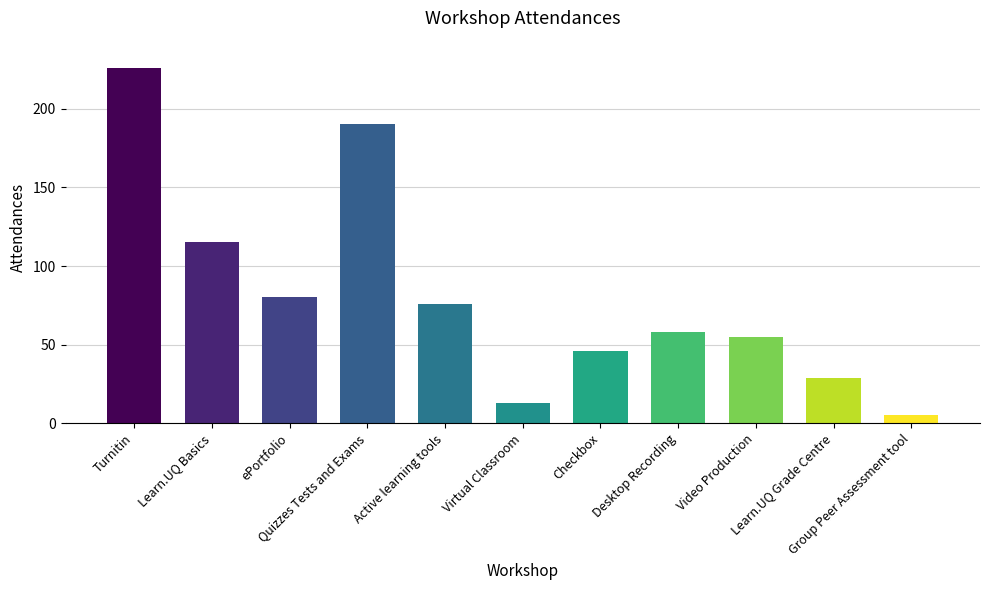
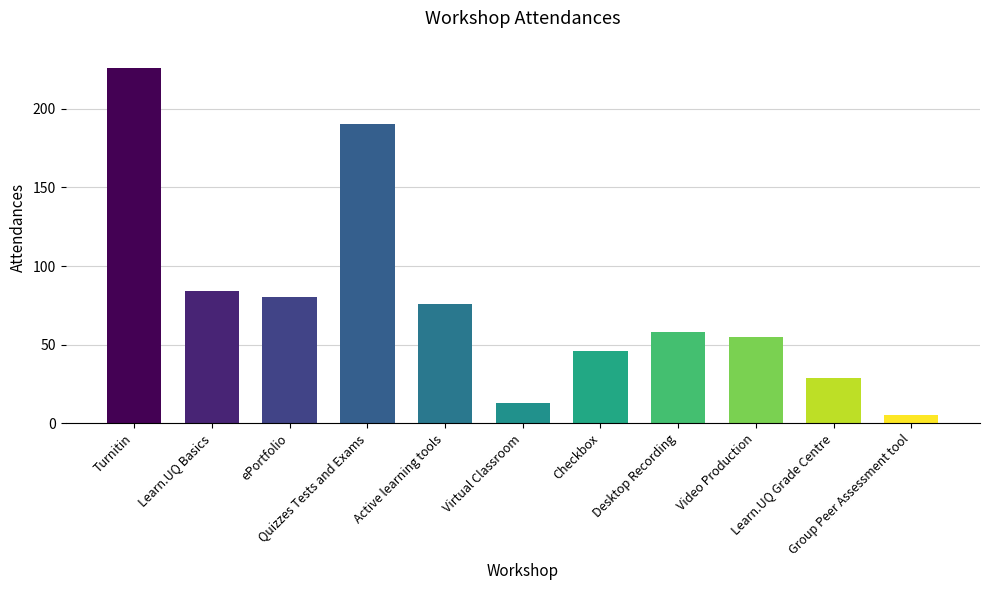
Learn.UQ Basics: 115 -> 84
